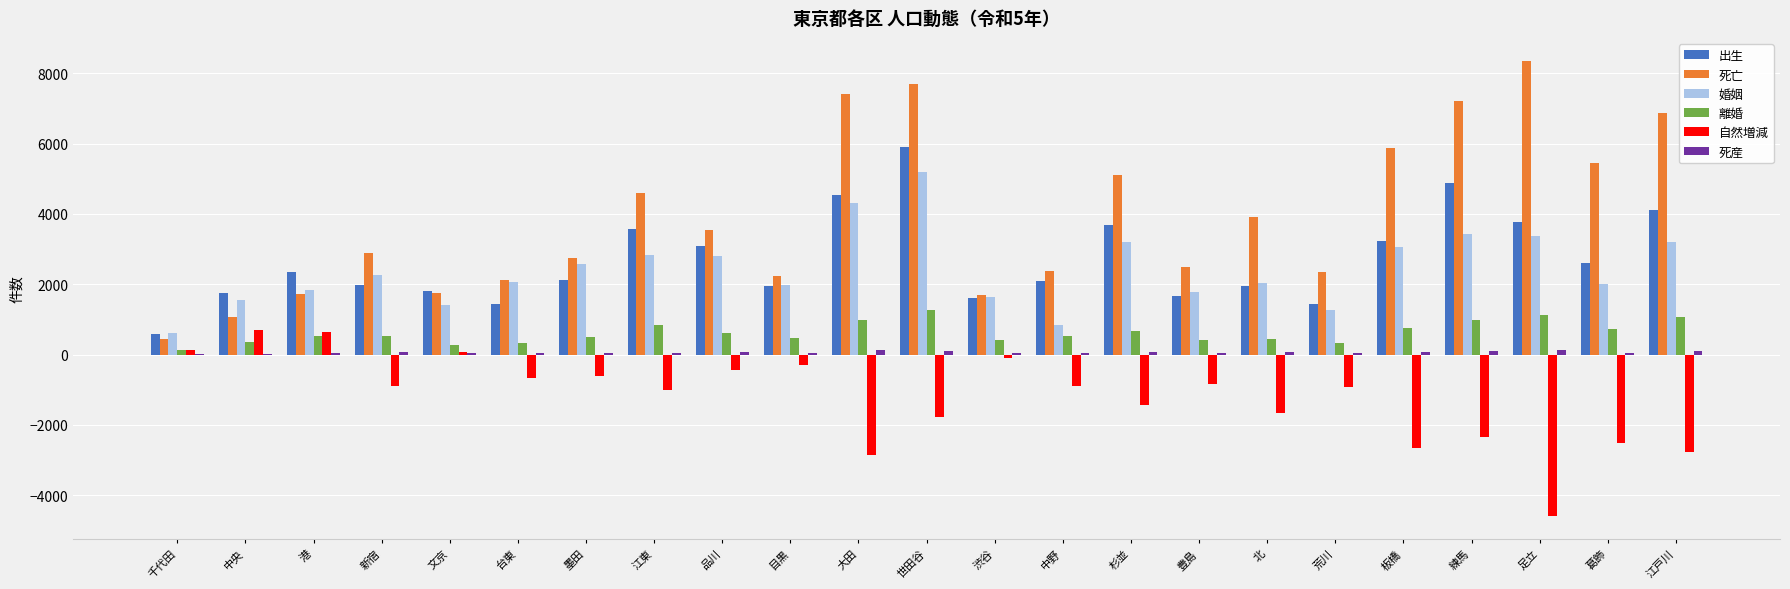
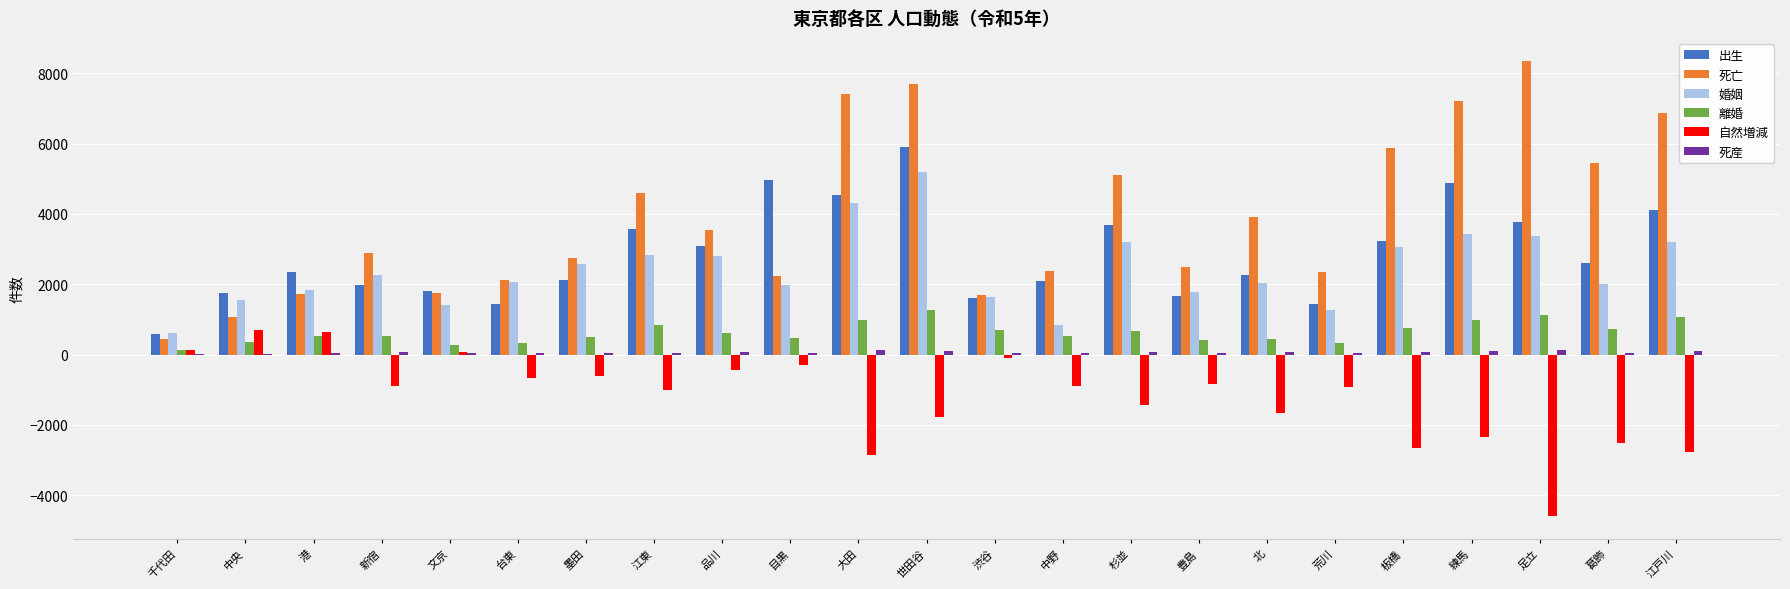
出生, 目黒: 1900 -> 5000
離婚, 渋谷: 400 -> 700
出生, 北: 1900 -> 2300
